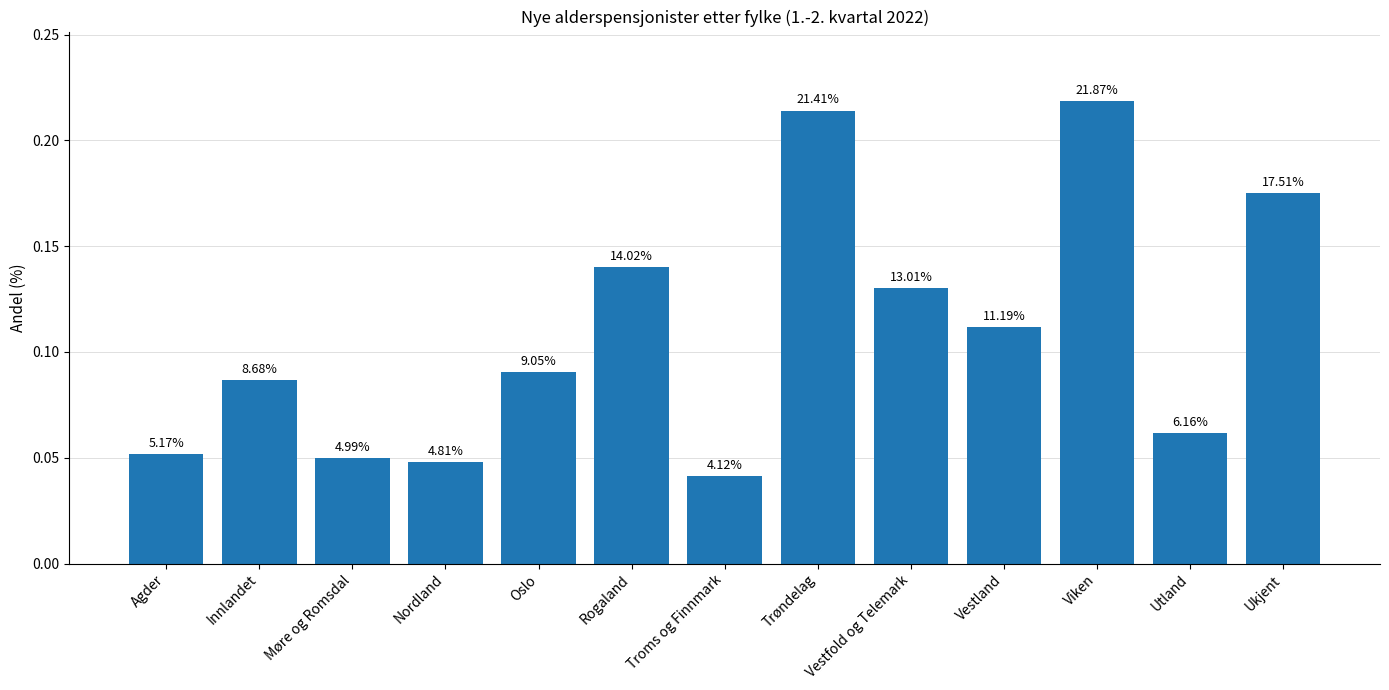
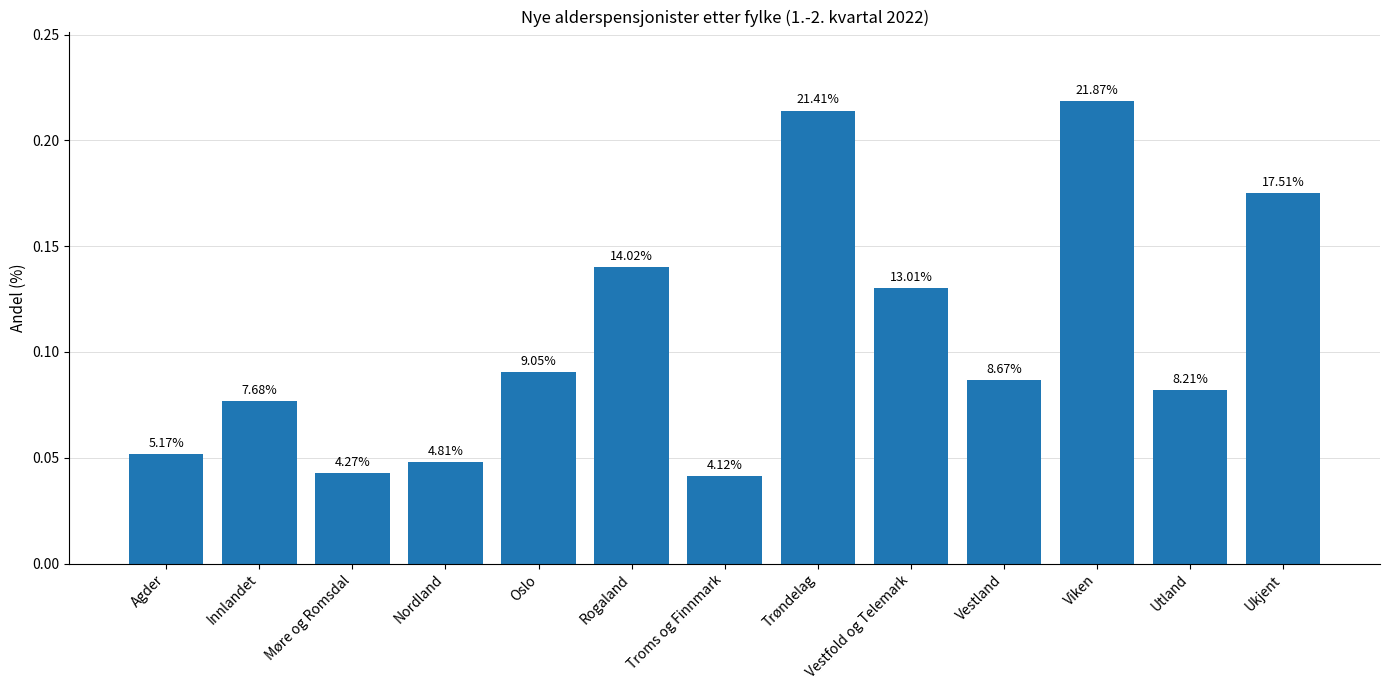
Innlandet: 8.68% -> 7.68%
Møre og Romsdal: 4.99% -> 4.27%
Vestland: 11.19% -> 8.67%
Utland: 6.16% -> 8.21%
